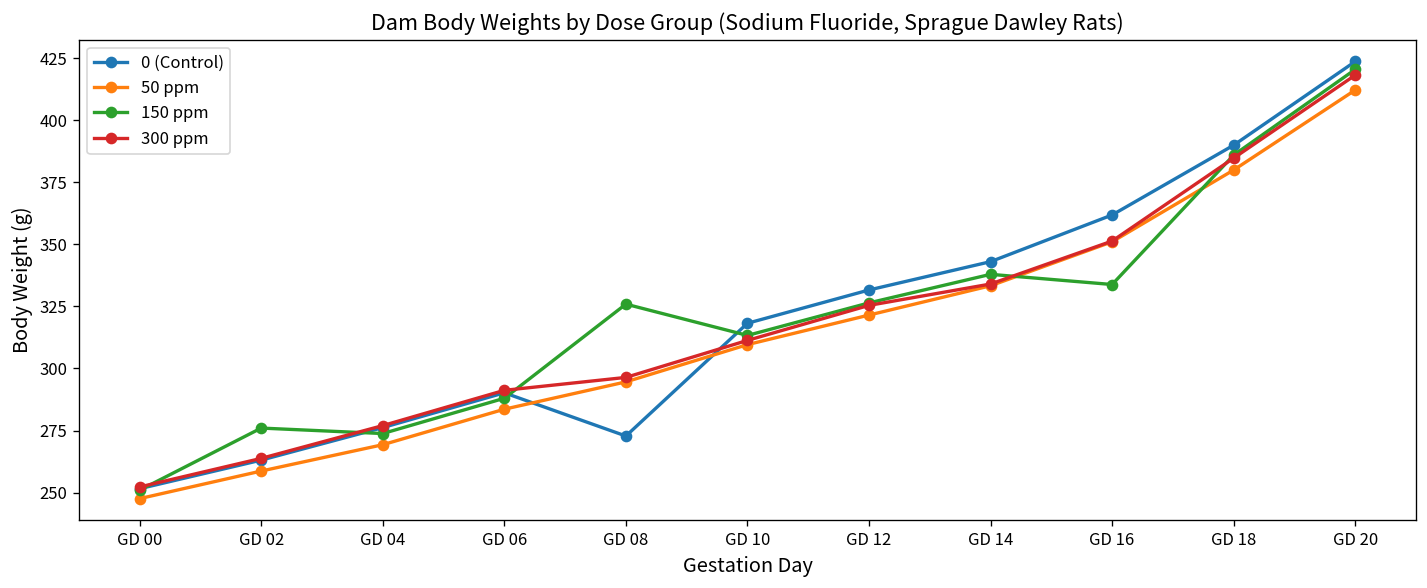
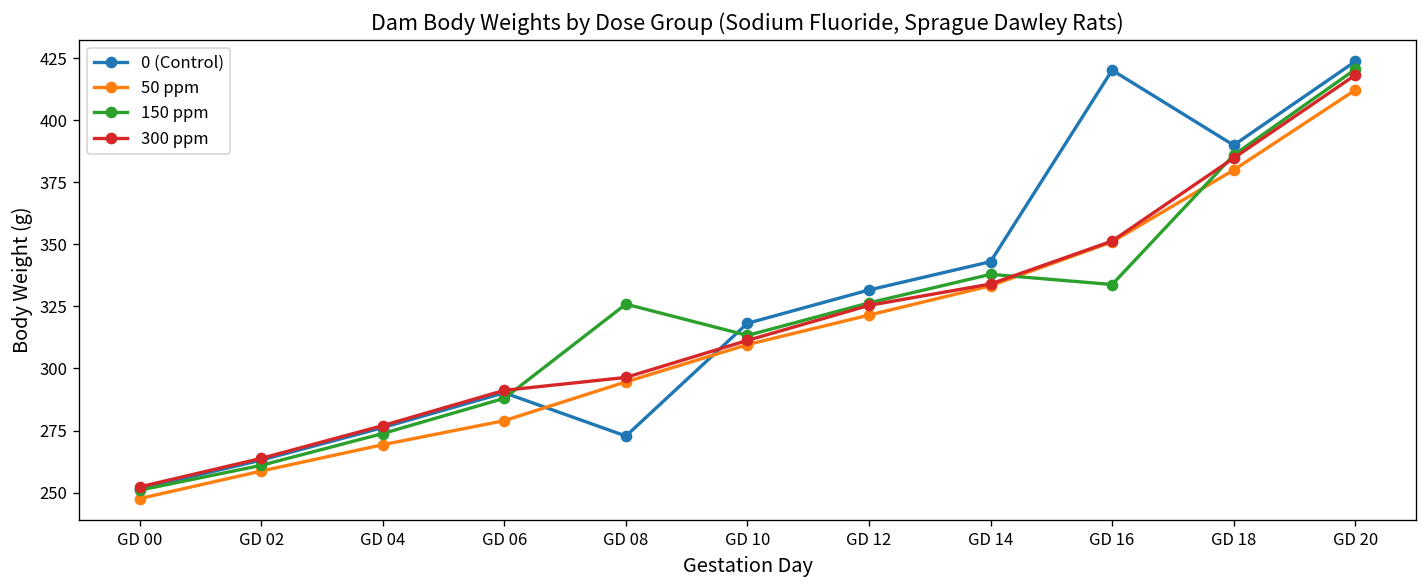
150 ppm, GD 02: 276 -> 261
50 ppm, GD 06: 284 -> 279
0 (Control), GD 16: 362 -> 420
